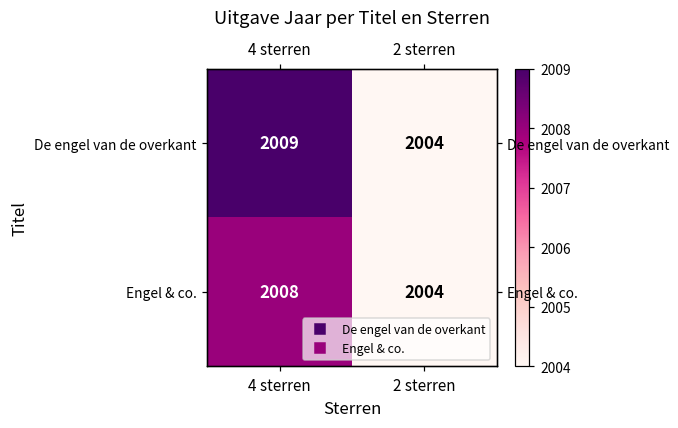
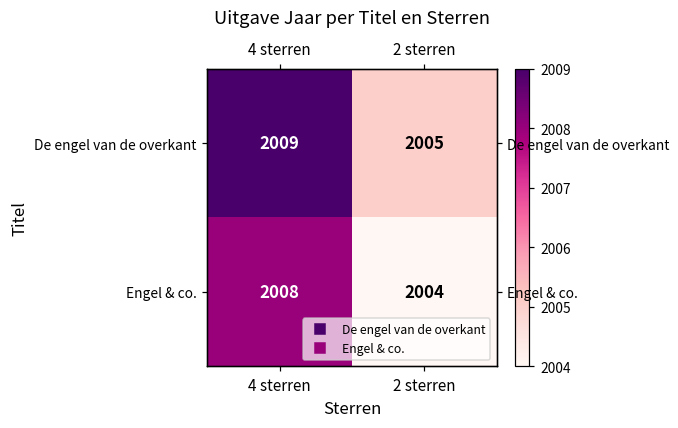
De engel van de overkant, 2 sterren: 2004 -> 2005
